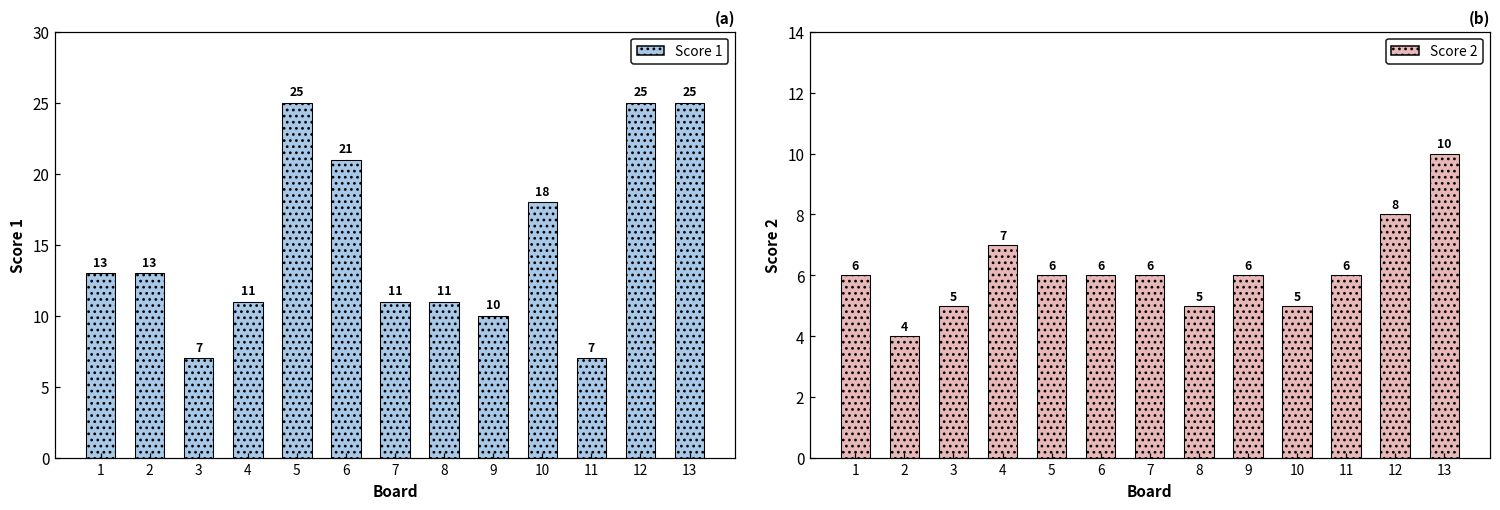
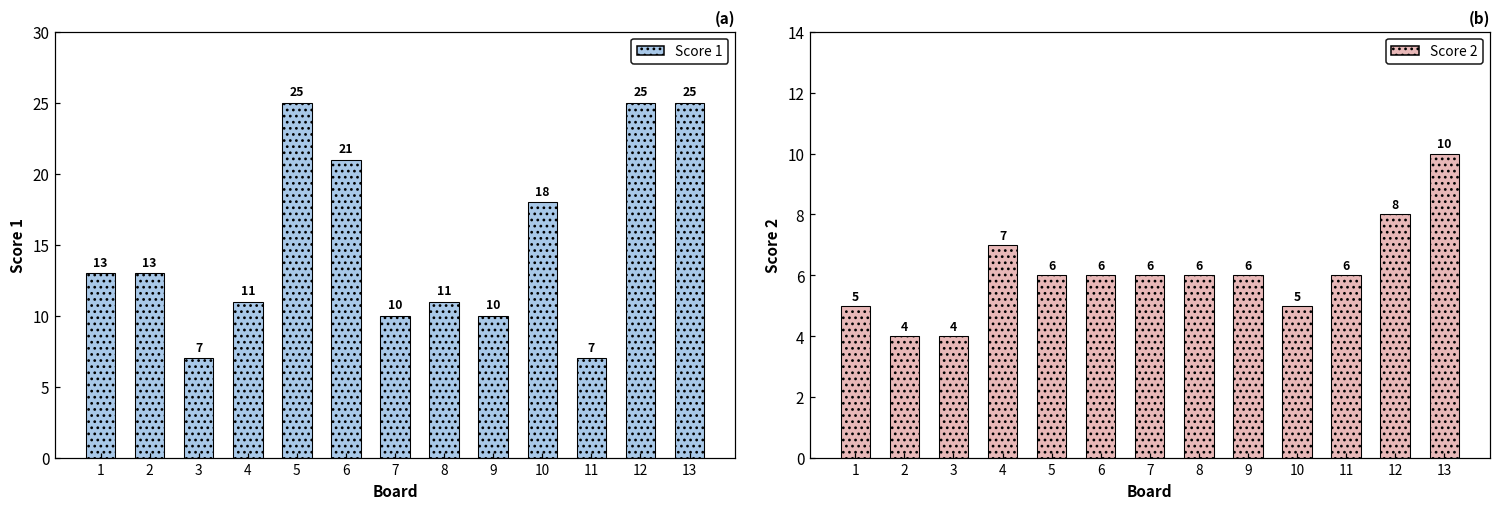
(a), 7: 11 -> 10
(b), 1: 6 -> 5
(b), 3: 5 -> 4
(b), 8: 5 -> 6
